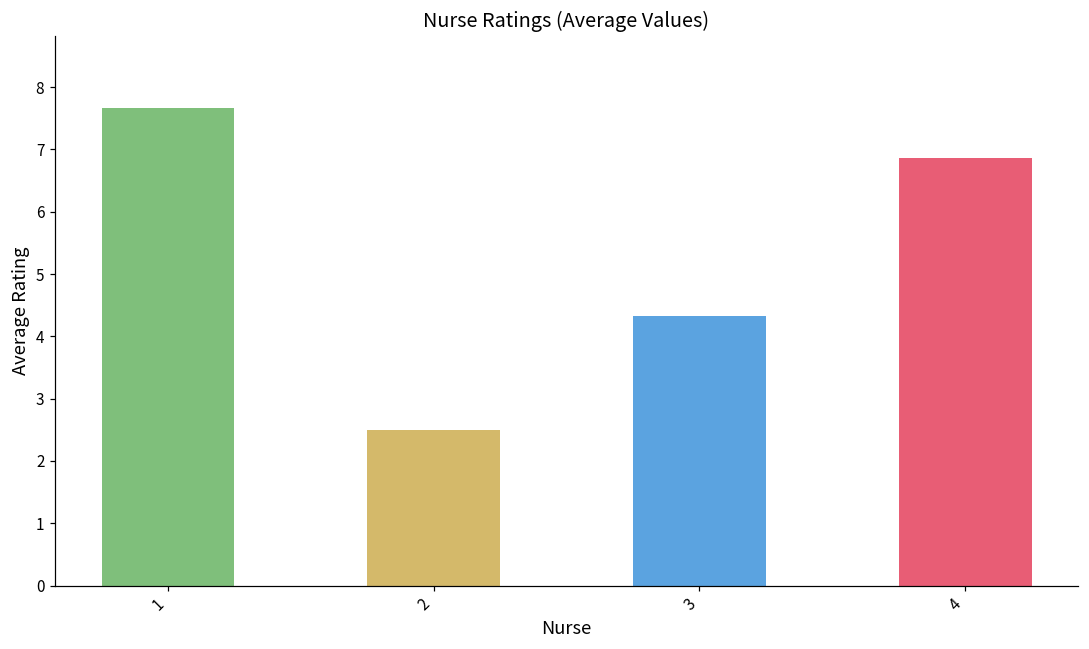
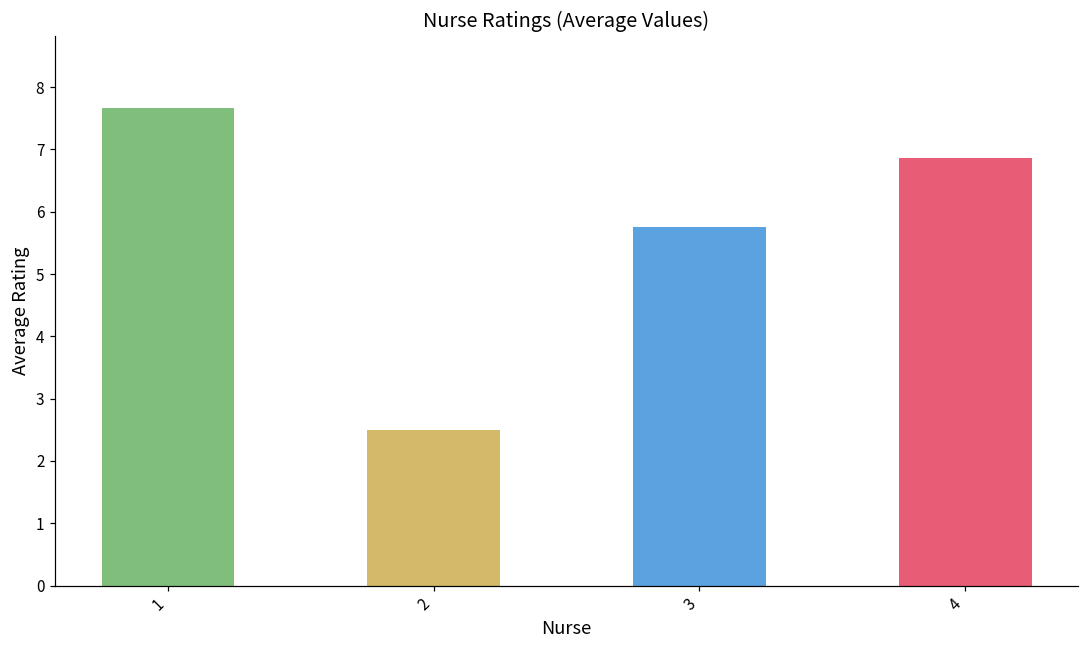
3: 4.3 -> 5.8
